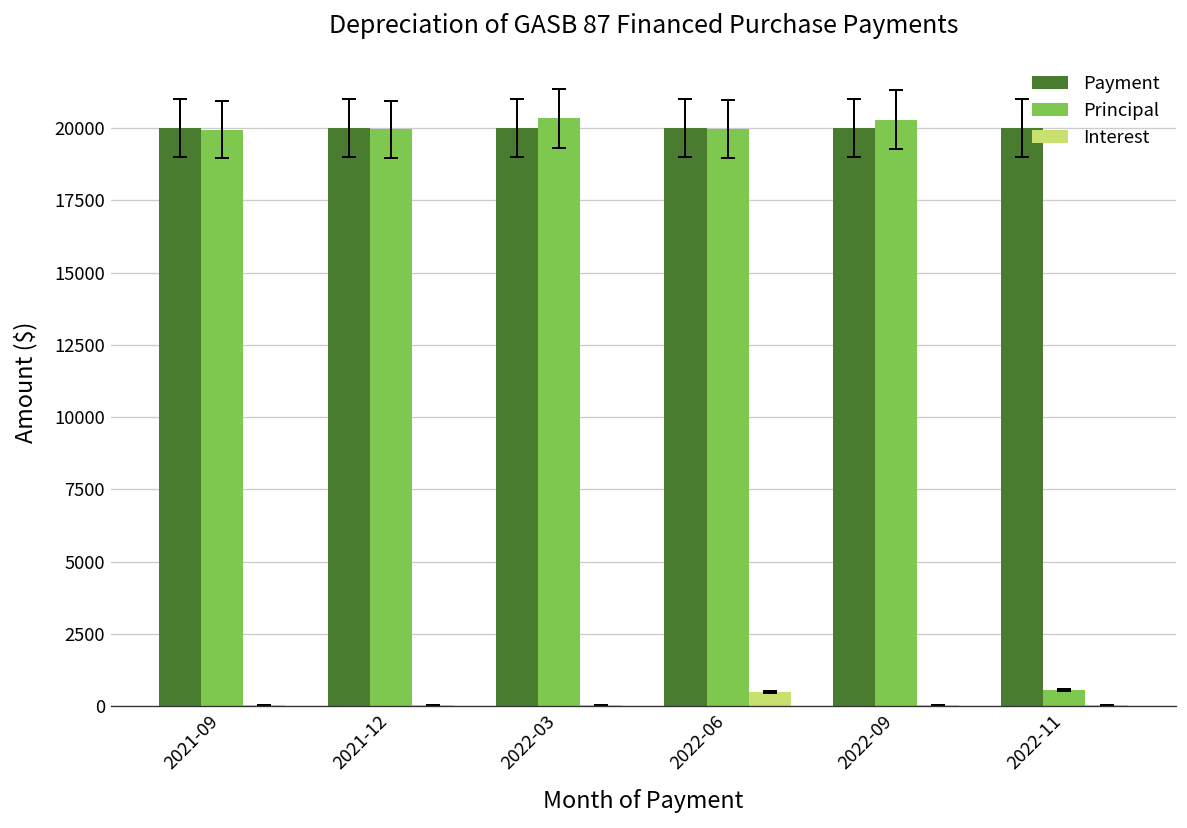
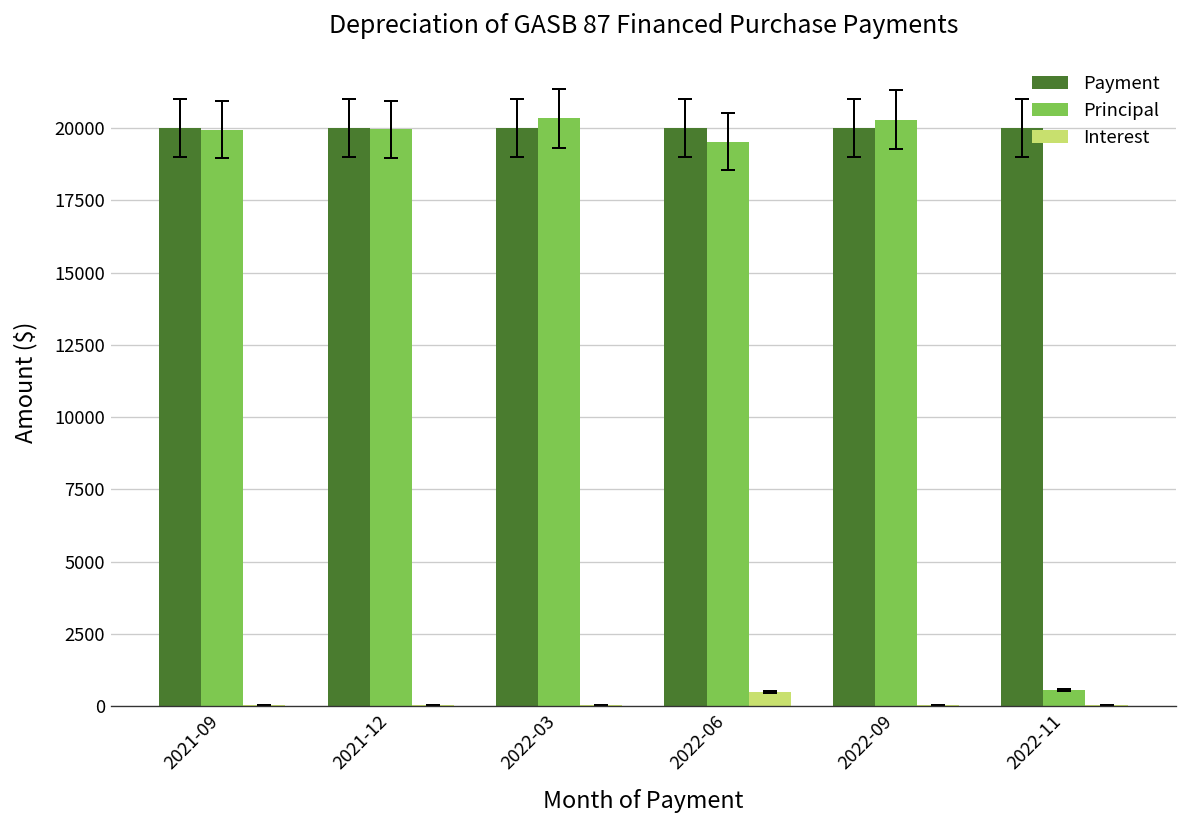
Principal, 2022-06: 20000 -> 19500
